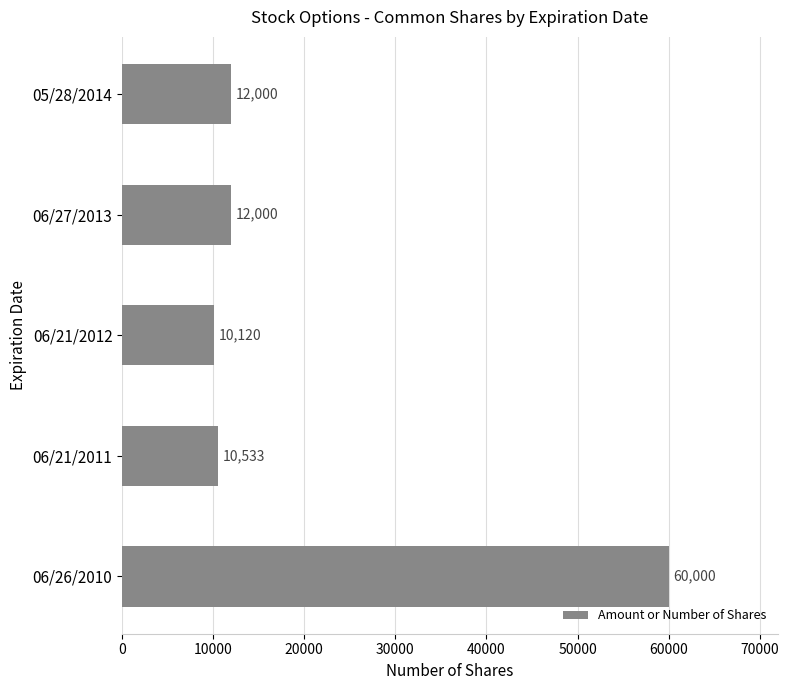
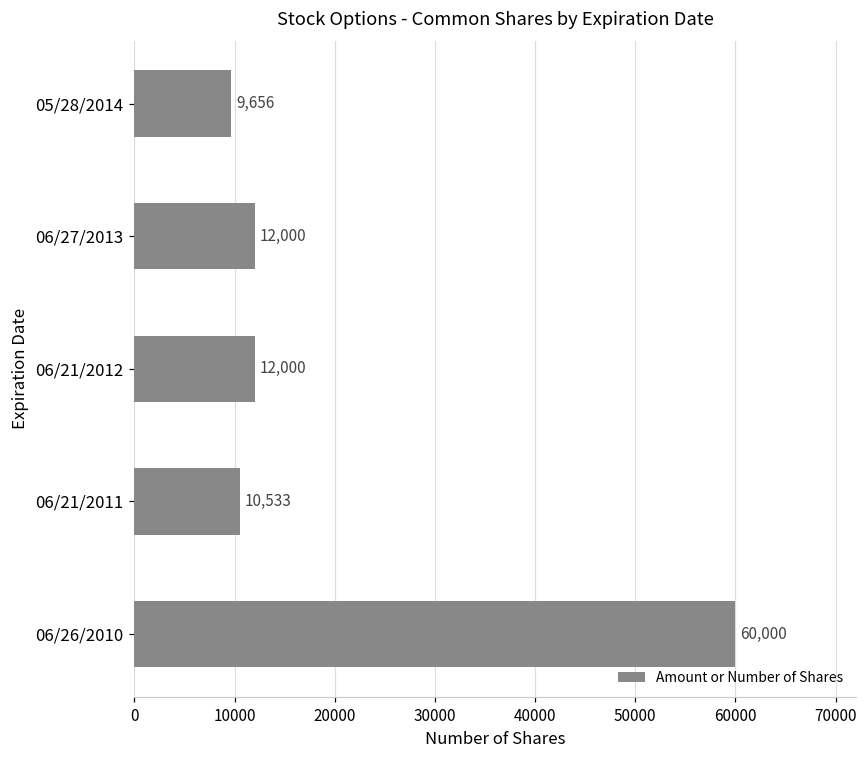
05/28/2014: 12,000 -> 9,656
06/21/2012: 10,120 -> 12,000
